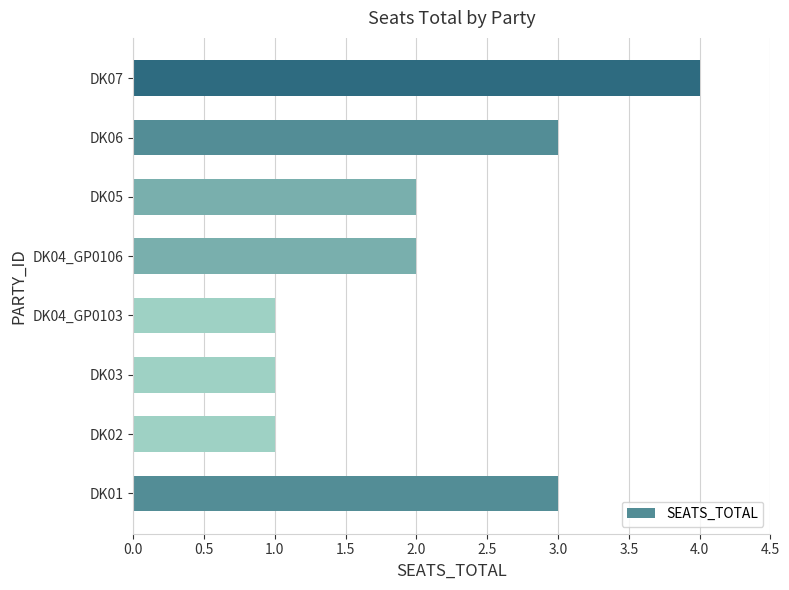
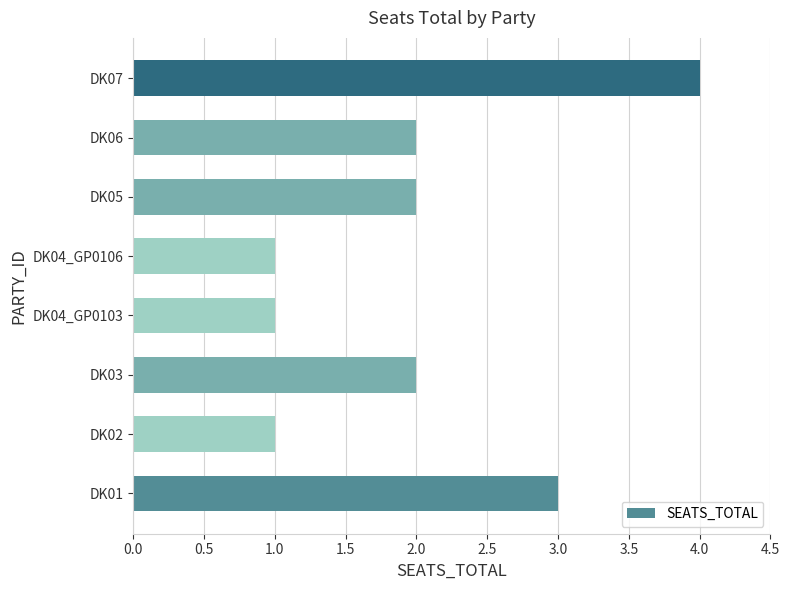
DK06: 3 -> 2
DK04_GP0106: 2 -> 1
DK03: 1 -> 2
